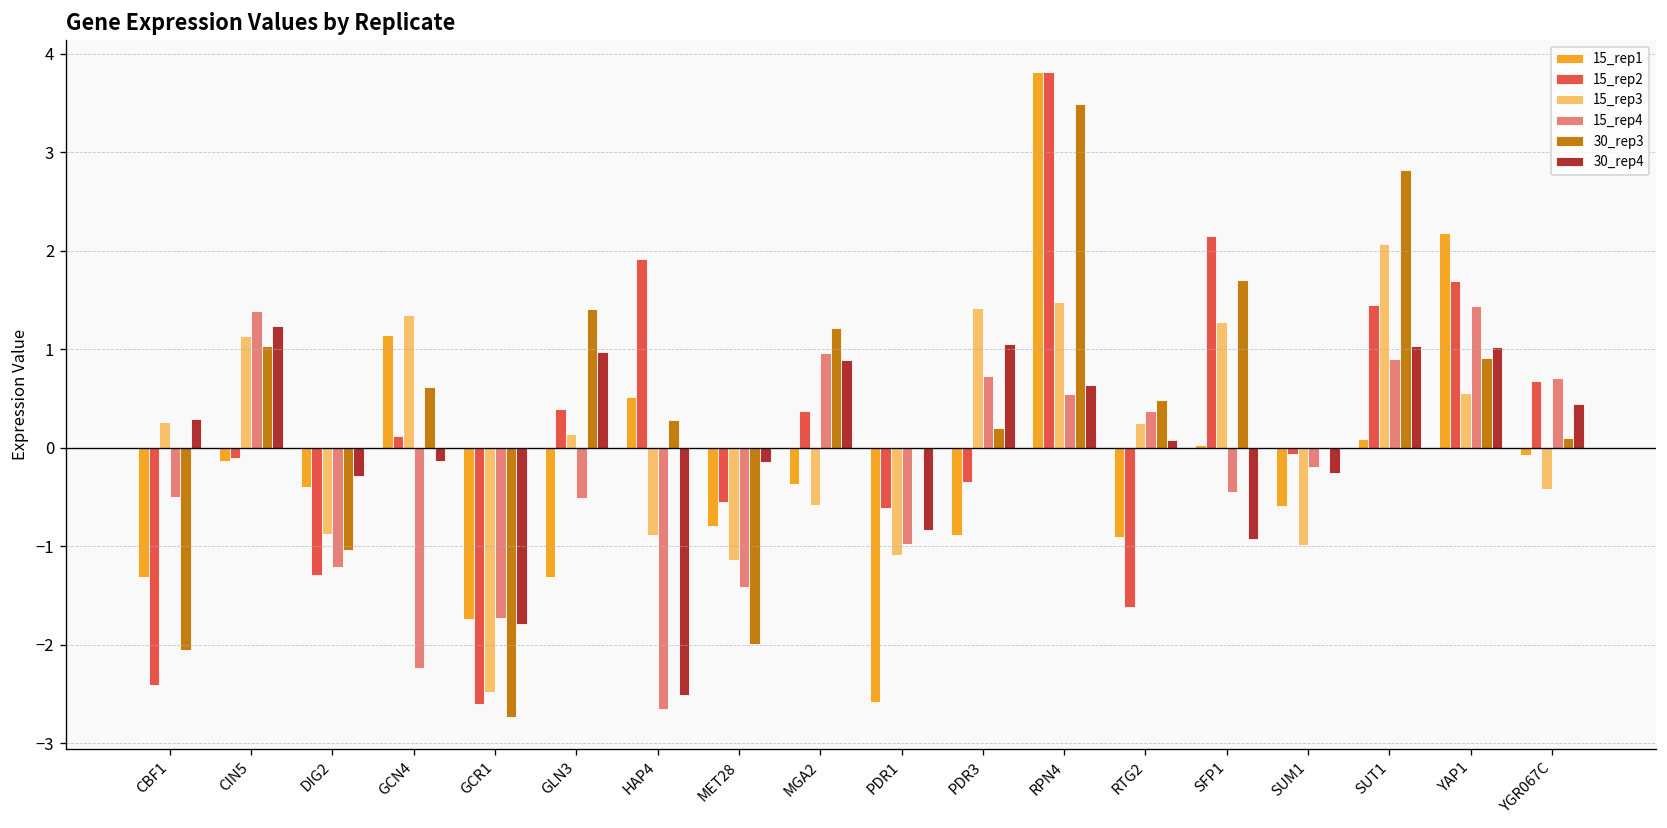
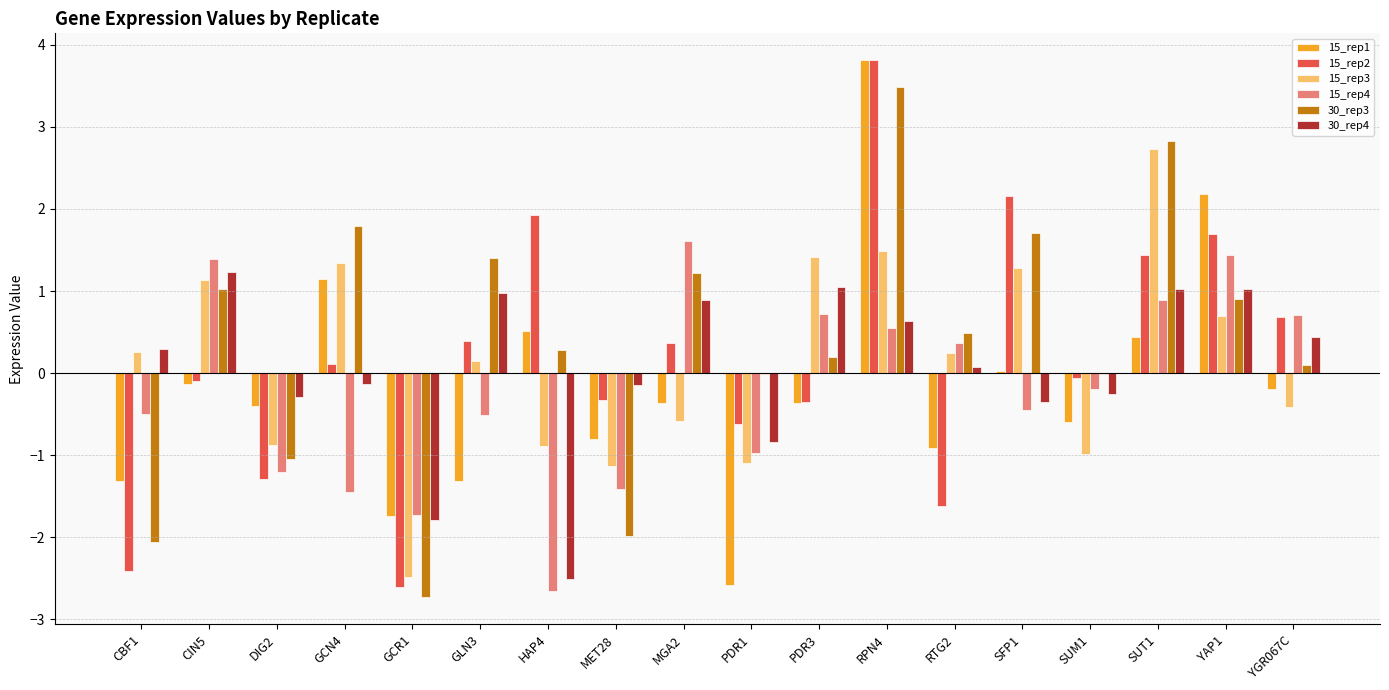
15_rep4, GCN4: -2.2 -> -1.5
30_rep3, GCN4: 0.6 -> 1.8
15_rep2, MET28: -0.6 -> -0.3
15_rep4, MGA2: 1.0 -> 1.6
15_rep1, PDR3: -0.9 -> -0.4
30_rep4, SFP1: -0.9 -> -0.4
15_rep1, SUT1: 0.1 -> 0.4
15_rep3, SUT1: 2.1 -> 2.7
15_rep3, YAP1: 0.6 -> 0.7
15_rep1, YGR067C: -0.1 -> -0.2
